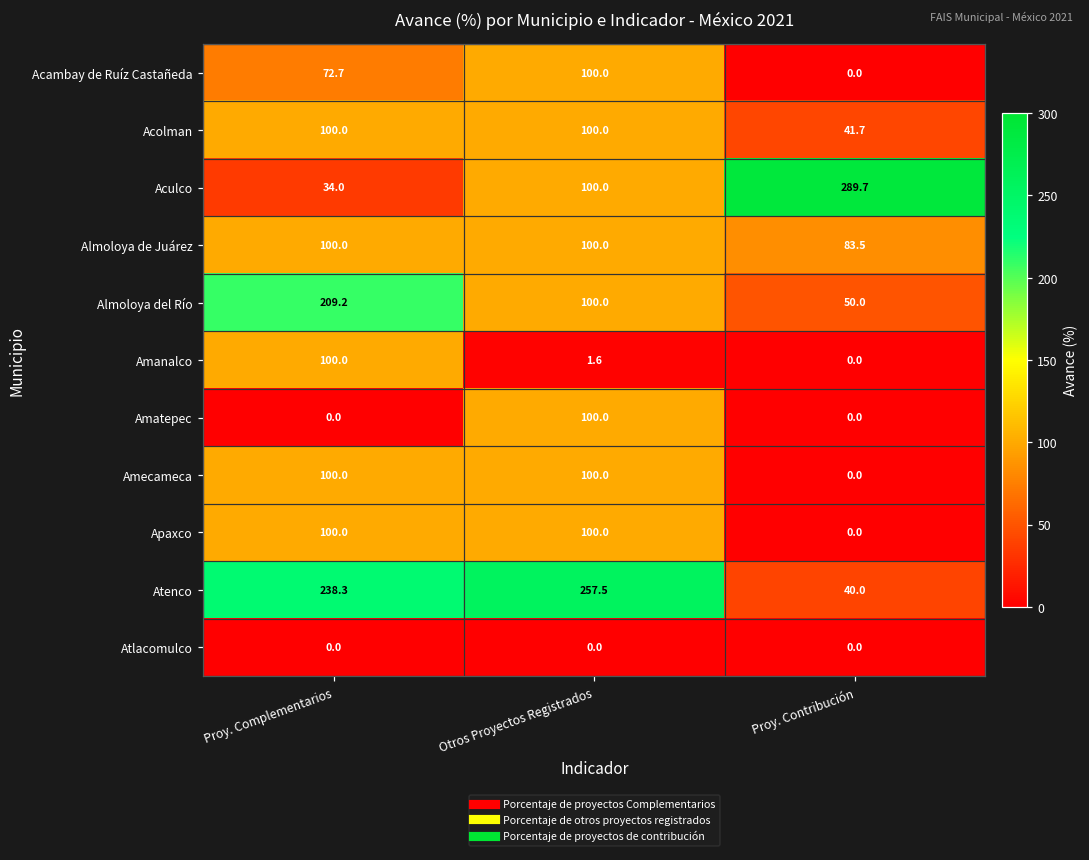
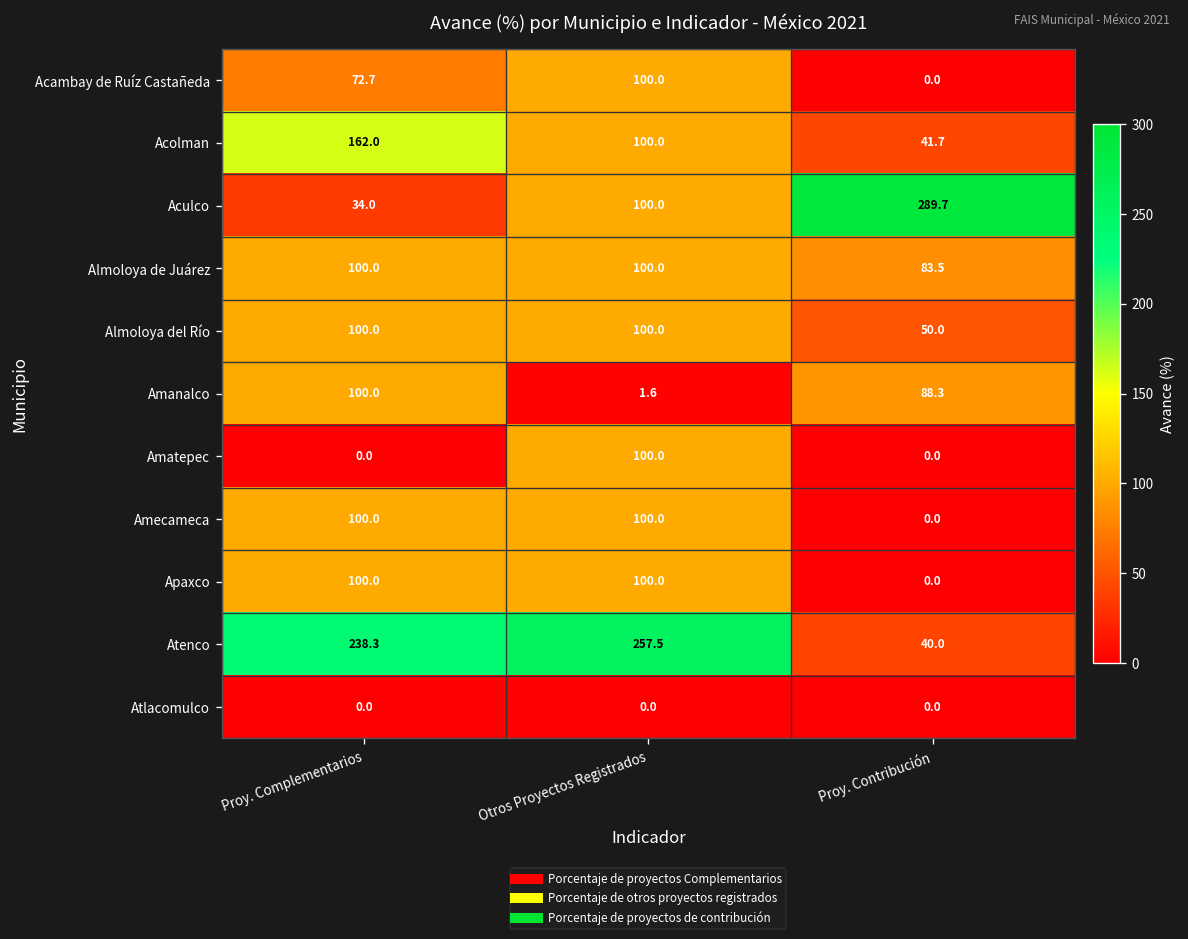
Acolman, Proy. Complementarios: 100.0 -> 162.0
Almoloya del Río, Proy. Complementarios: 209.2 -> 100.0
Amanalco, Proy. Contribución: 0.0 -> 88.3
